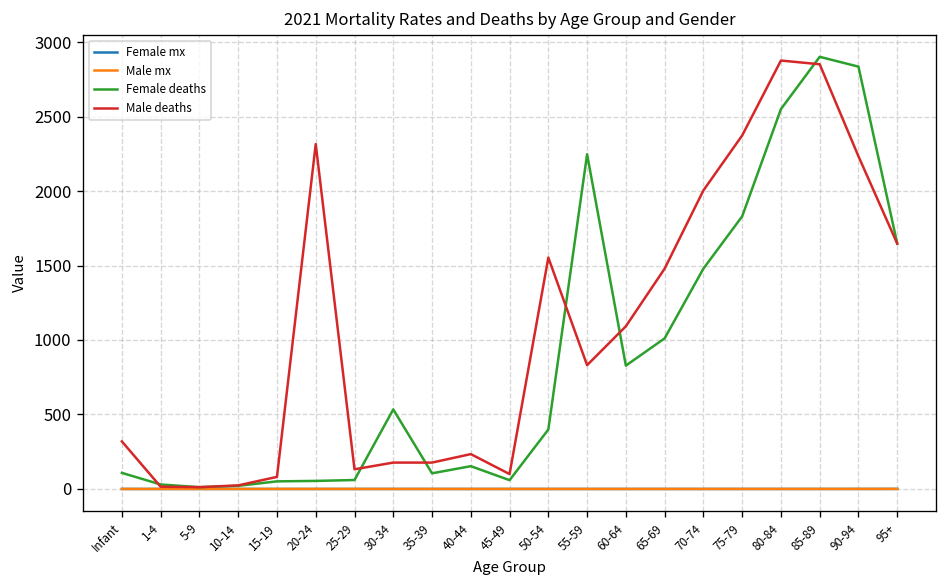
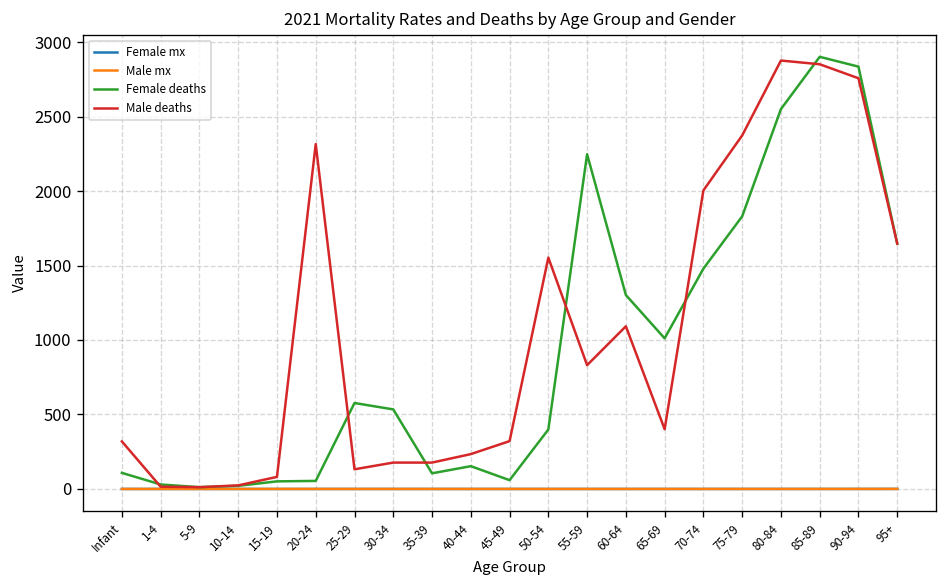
Female deaths, 25-29: 60 -> 580
Male deaths, 45-49: 100 -> 320
Female deaths, 60-64: 830 -> 1300
Male deaths, 65-69: 1480 -> 400
Male deaths, 90-94: 2230 -> 2760
